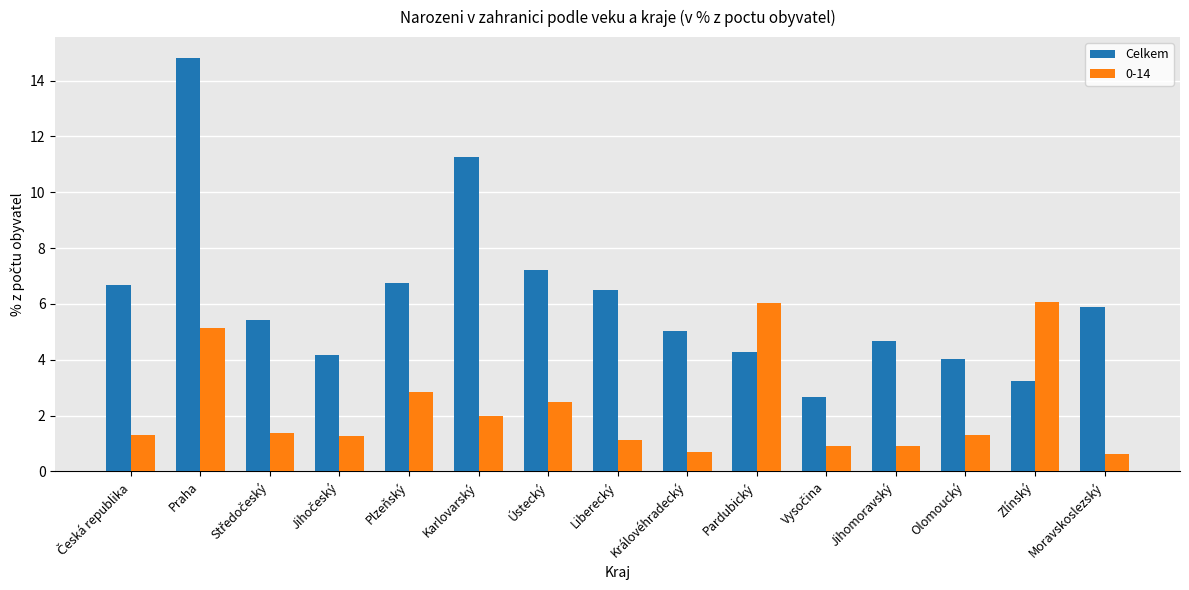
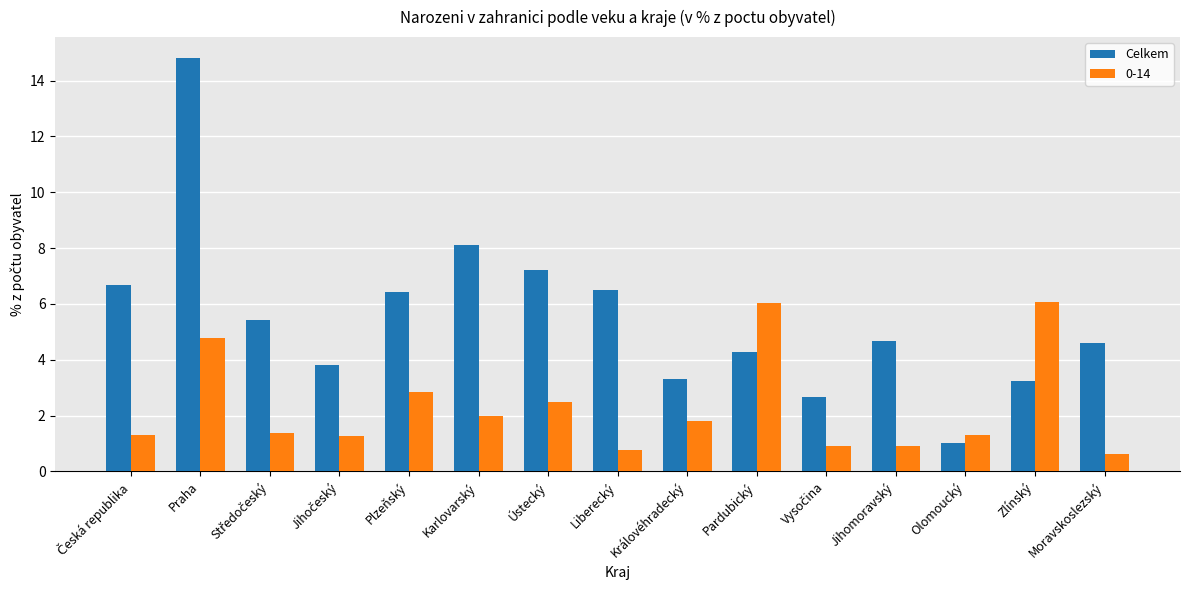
0-14, Praha: 5.1 -> 4.8
Celkem, Jihočeský: 4.2 -> 3.8
Celkem, Plzeňský: 6.8 -> 6.4
Celkem, Karlovarský: 11.3 -> 8.1
0-14, Liberecký: 1.1 -> 0.8
Celkem, Královéhradecký: 5.0 -> 3.3
0-14, Královéhradecký: 0.7 -> 1.8
Celkem, Olomoucký: 4.0 -> 1.0
Celkem, Moravskoslezský: 5.9 -> 4.6
